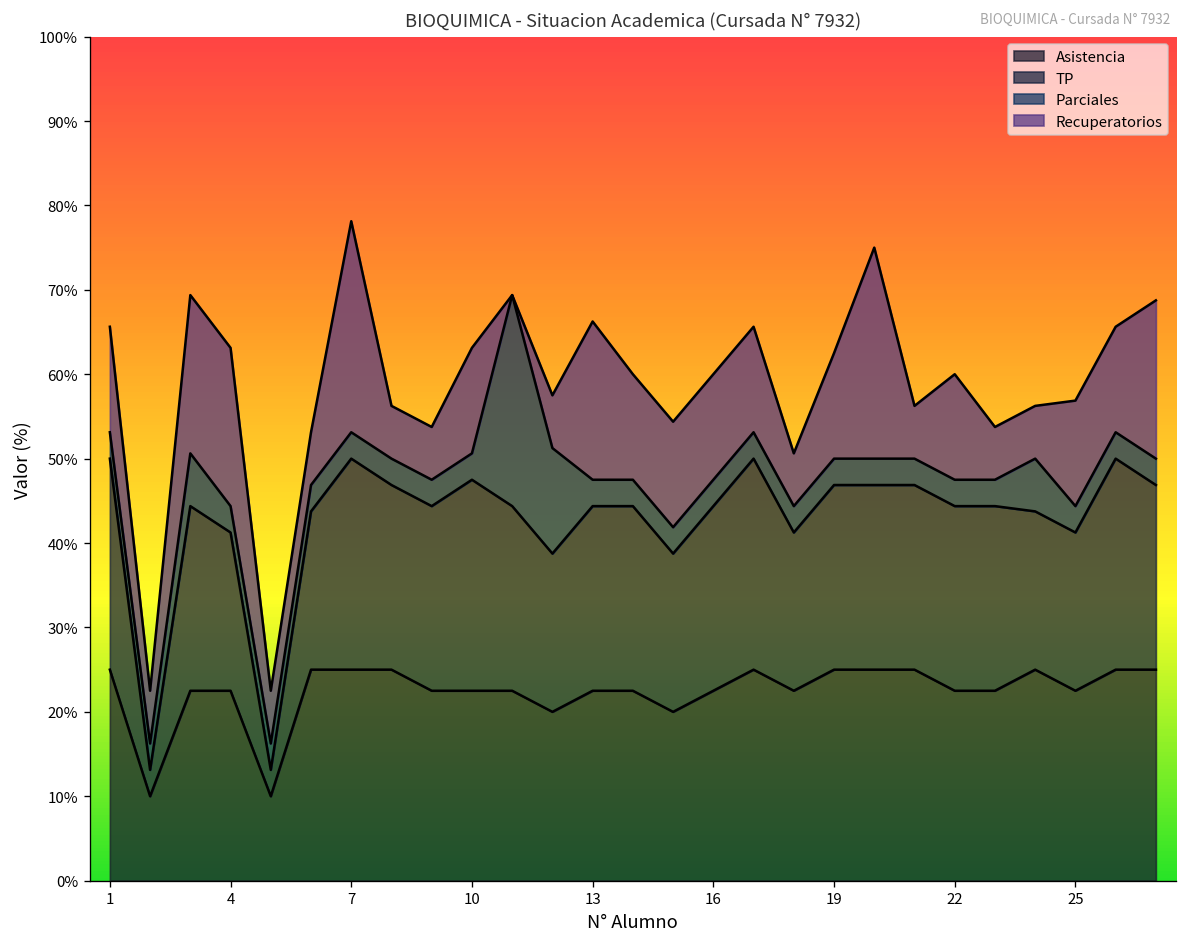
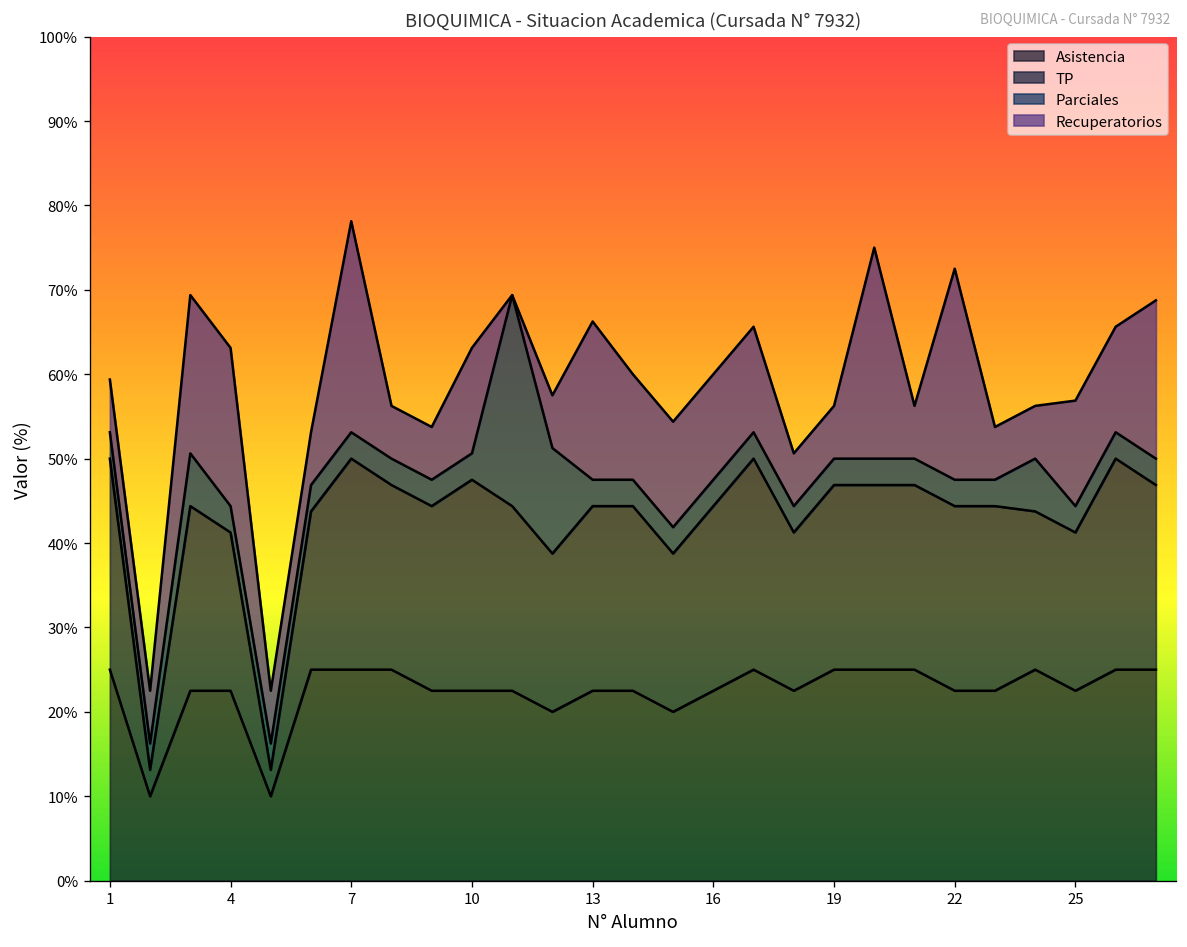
Recuperatorios, 1: 13% -> 6%
Recuperatorios, 19: 13% -> 6%
Recuperatorios, 22: 13% -> 25%
